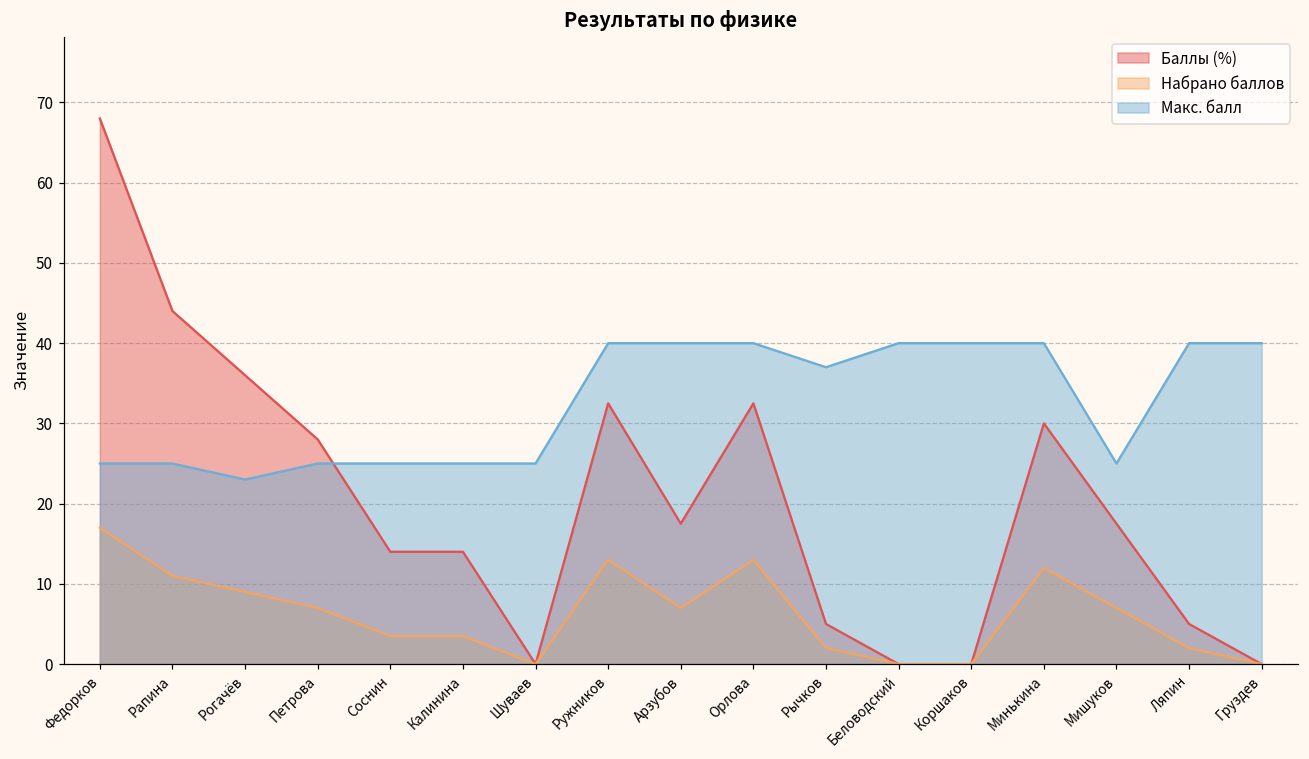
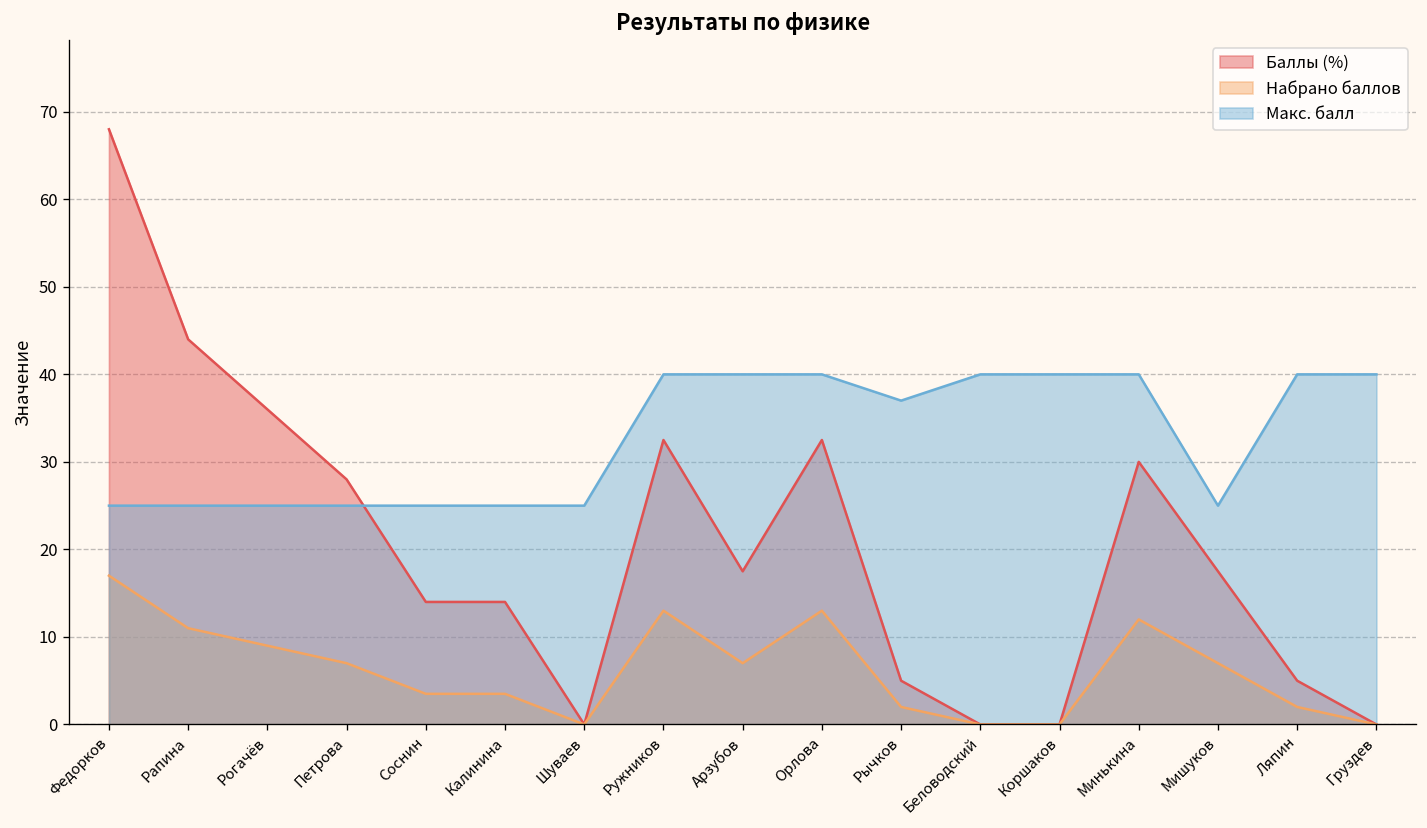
Макс. балл, Рогачёв: 23 -> 25
